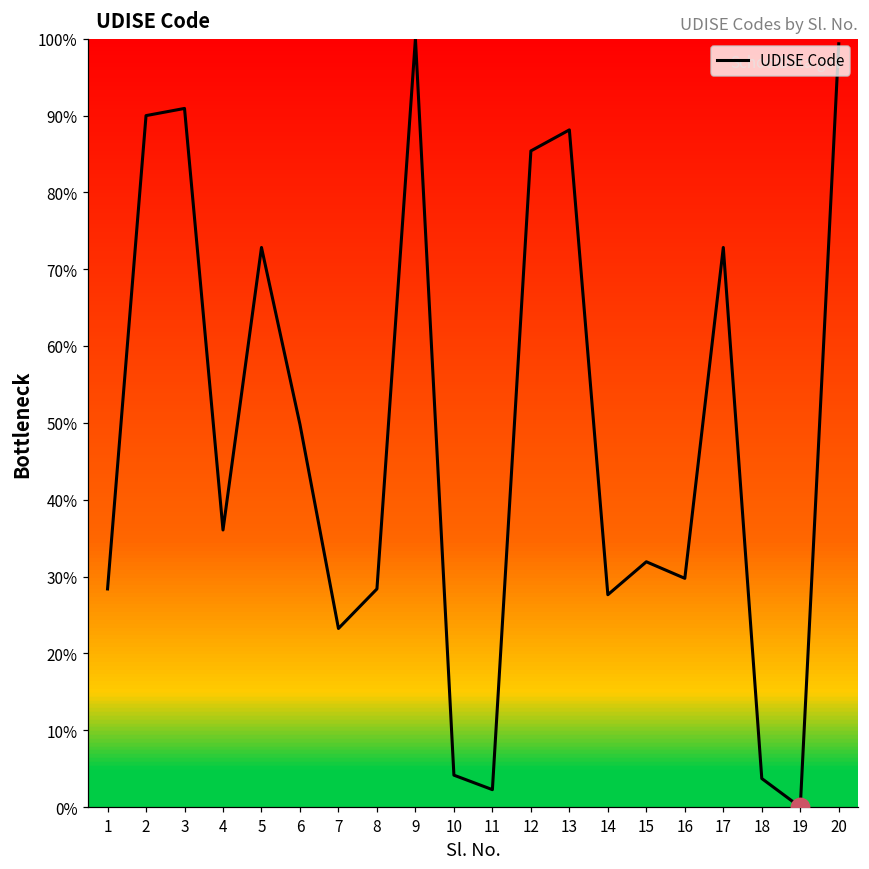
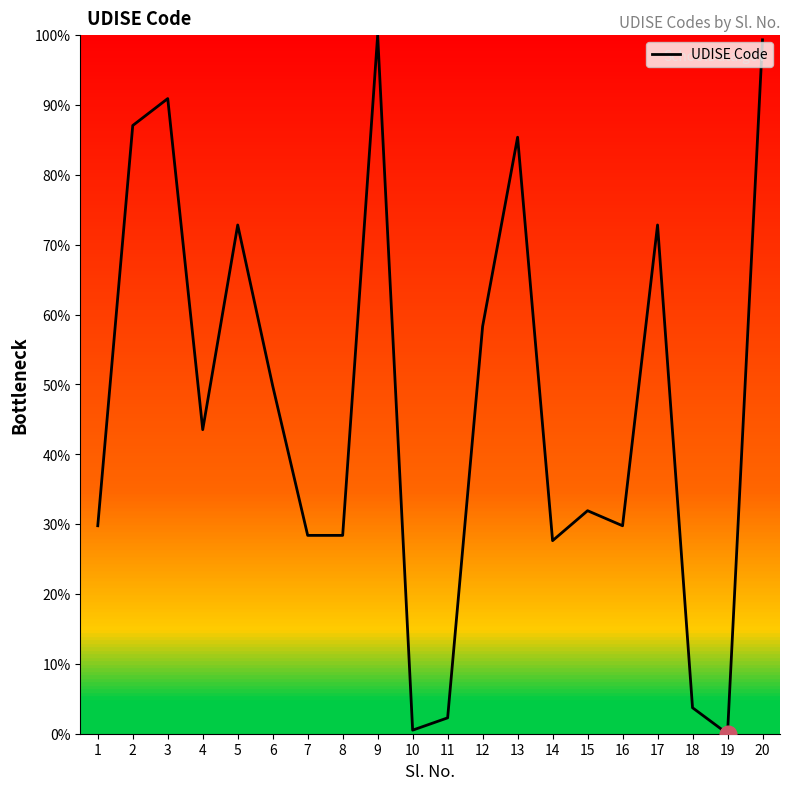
UDISE Code, 1: 28% -> 30%
UDISE Code, 2: 90% -> 87%
UDISE Code, 4: 36% -> 44%
UDISE Code, 7: 23% -> 28%
UDISE Code, 10: 4% -> 1%
UDISE Code, 12: 85% -> 58%
UDISE Code, 13: 88% -> 85%
